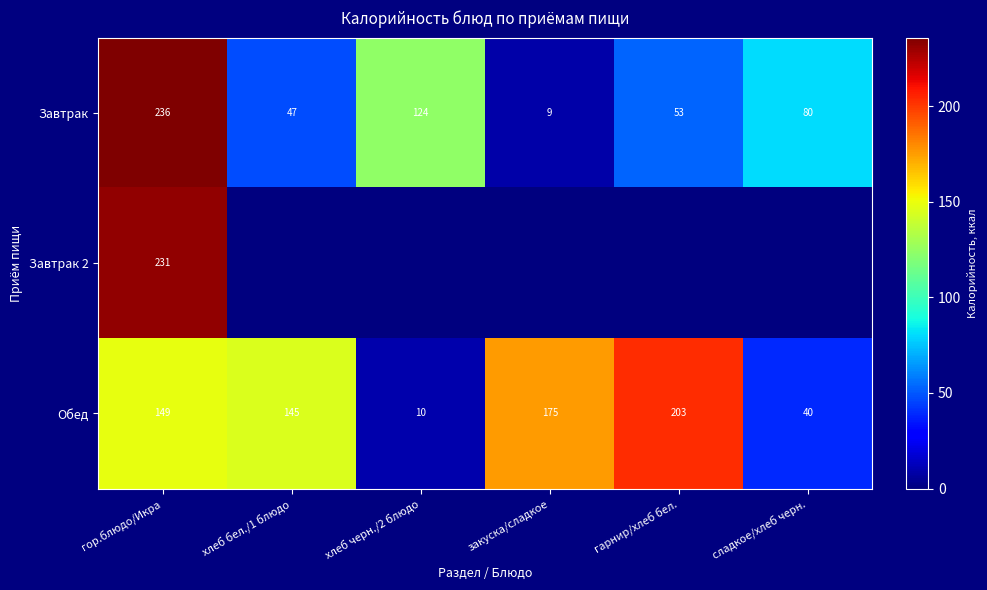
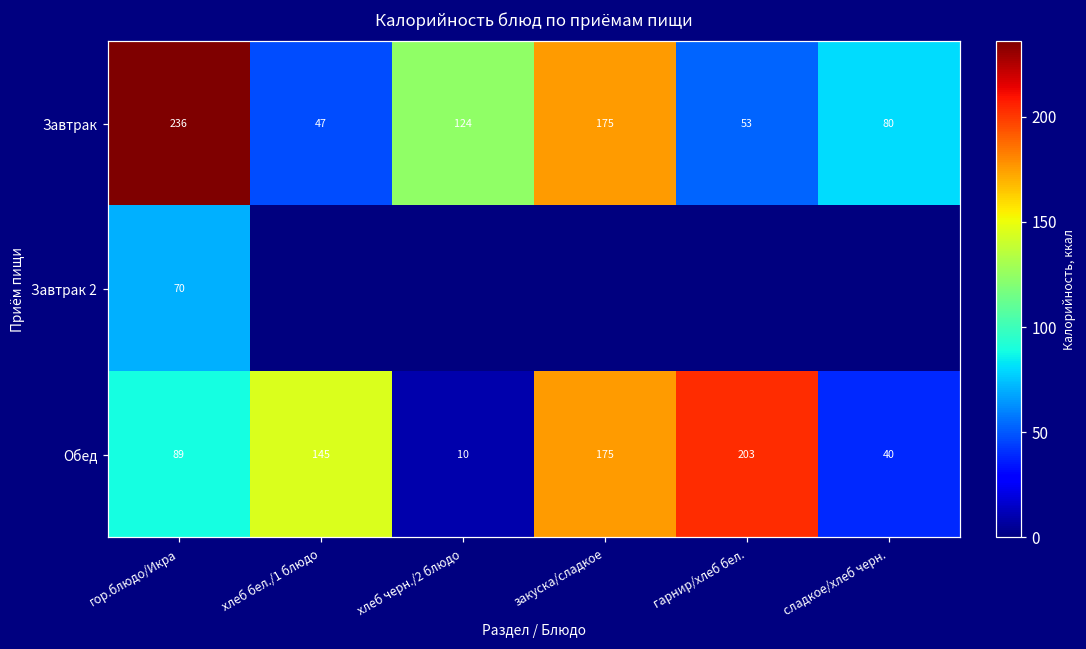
Завтрак, закуска/сладкое: 9 -> 175
Завтрак 2, гор.блюдо/Икра: 231 -> 70
Обед, гор.блюдо/Икра: 149 -> 89
